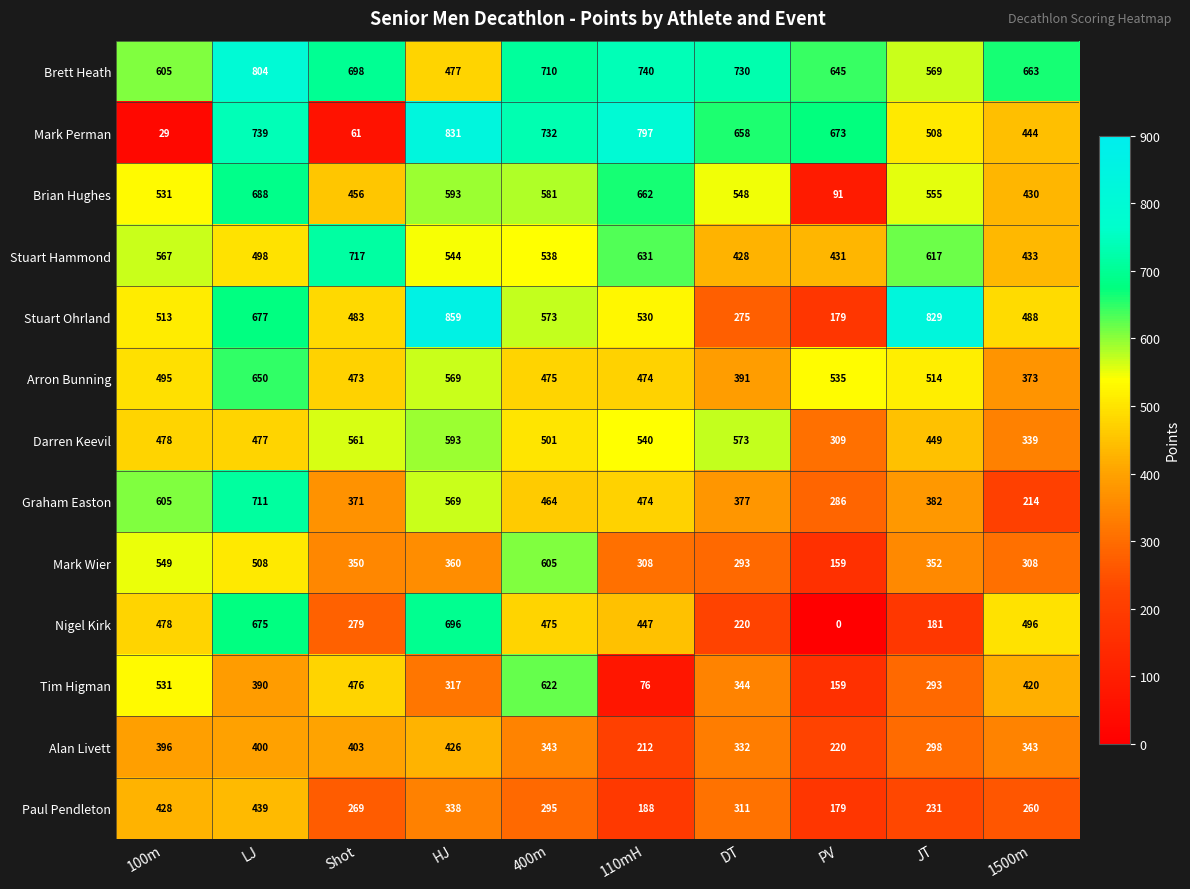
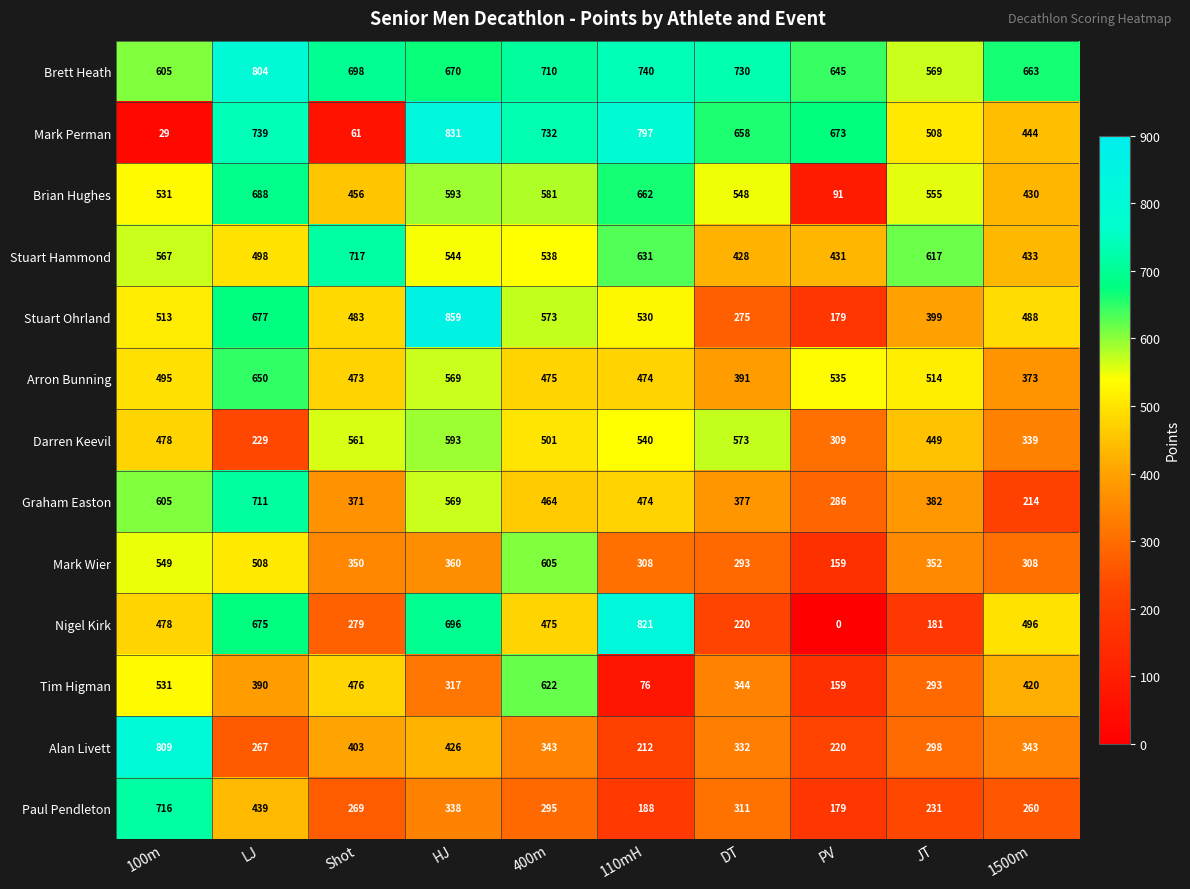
Brett Heath, HJ: 477 -> 670
Stuart Ohrland, JT: 829 -> 399
Darren Keevil, LJ: 477 -> 229
Nigel Kirk, 110mH: 447 -> 821
Alan Livett, 100m: 396 -> 809
Alan Livett, LJ: 400 -> 267
Paul Pendleton, 100m: 428 -> 716
